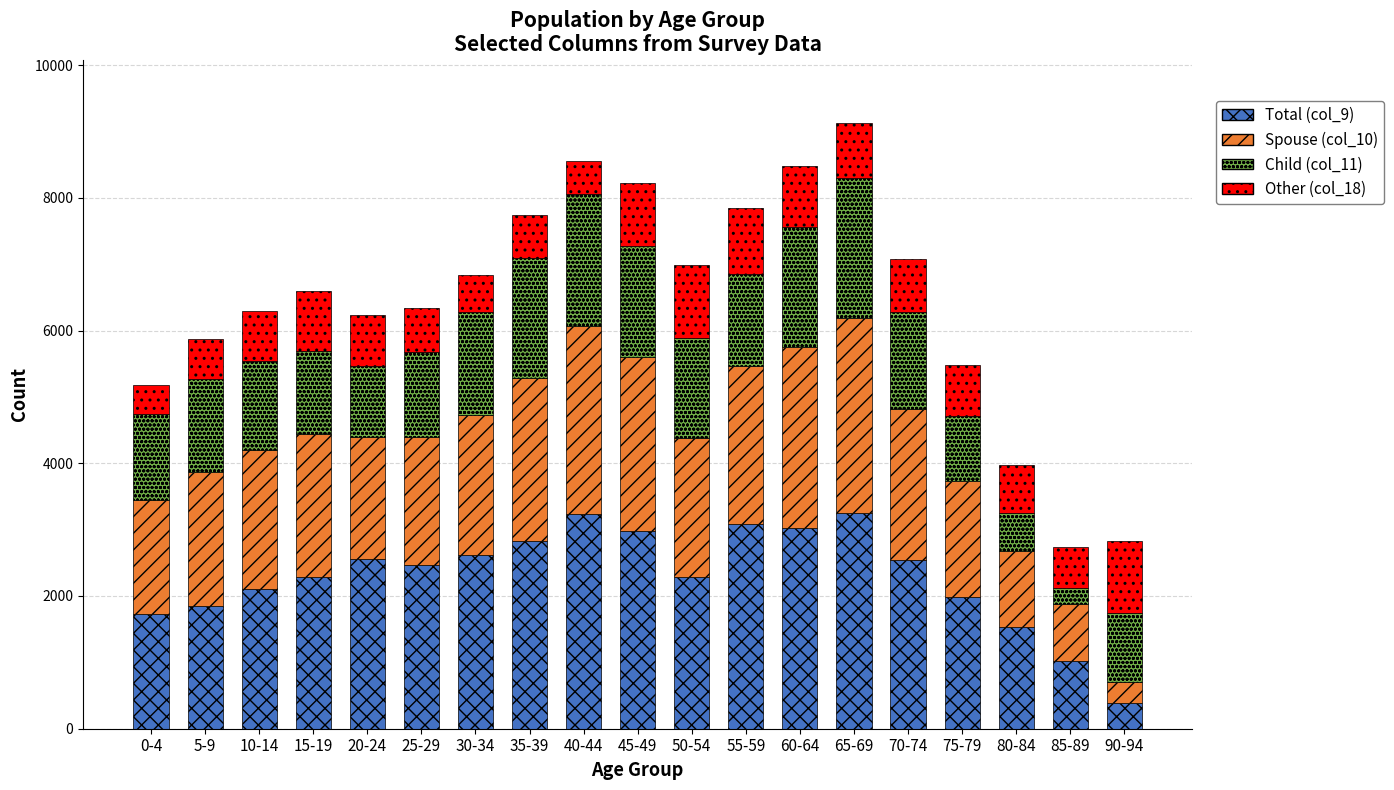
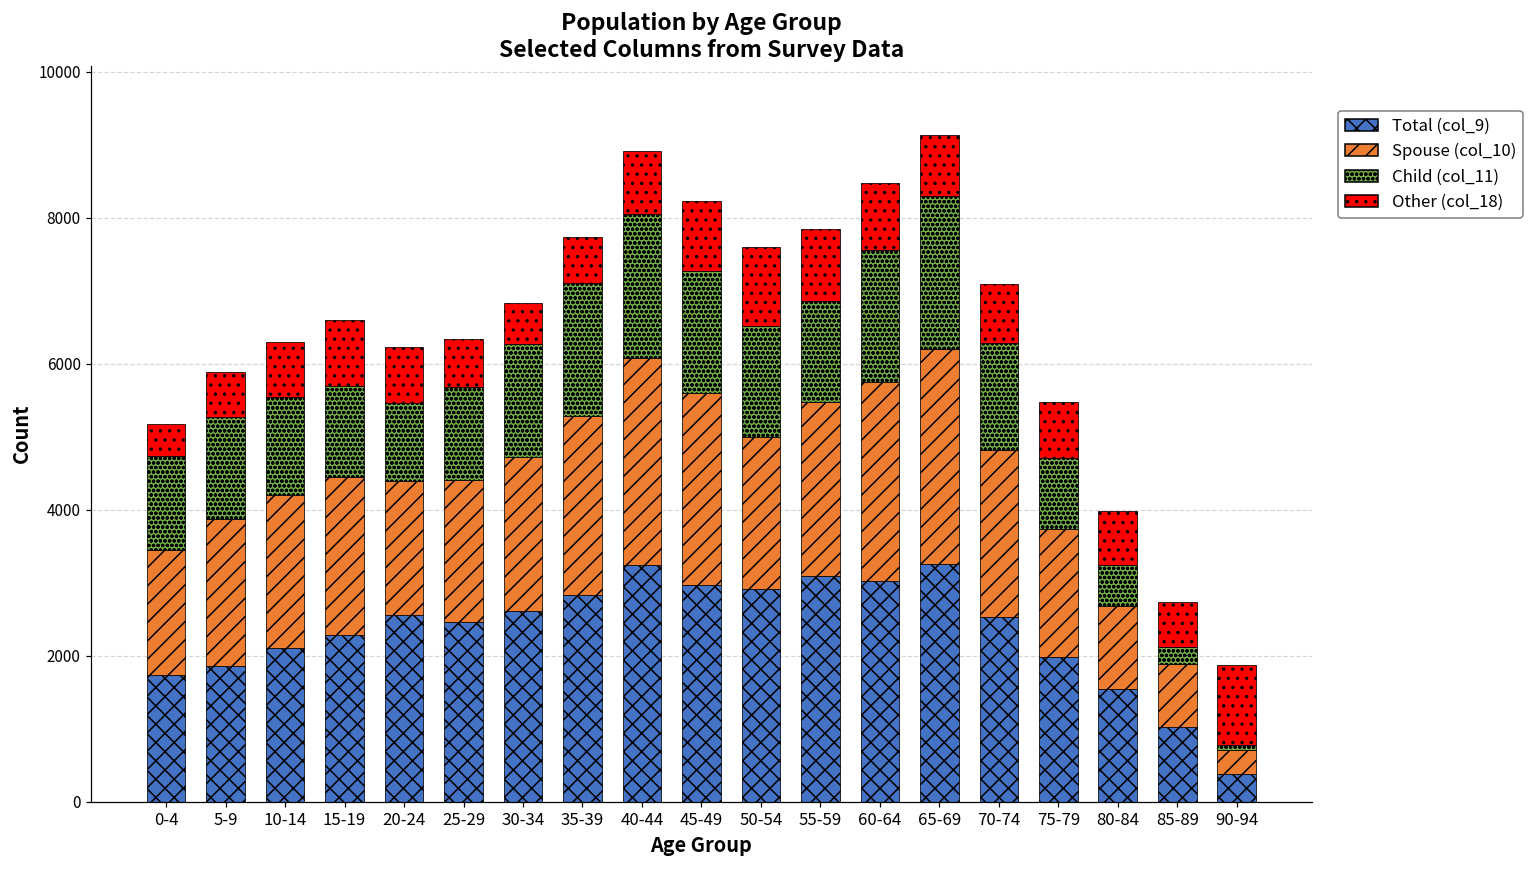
Other (col_18), 40-44: 500 -> 900
Total (col_9), 50-54: 2300 -> 2900
Child (col_11), 90-94: 1000 -> 100
